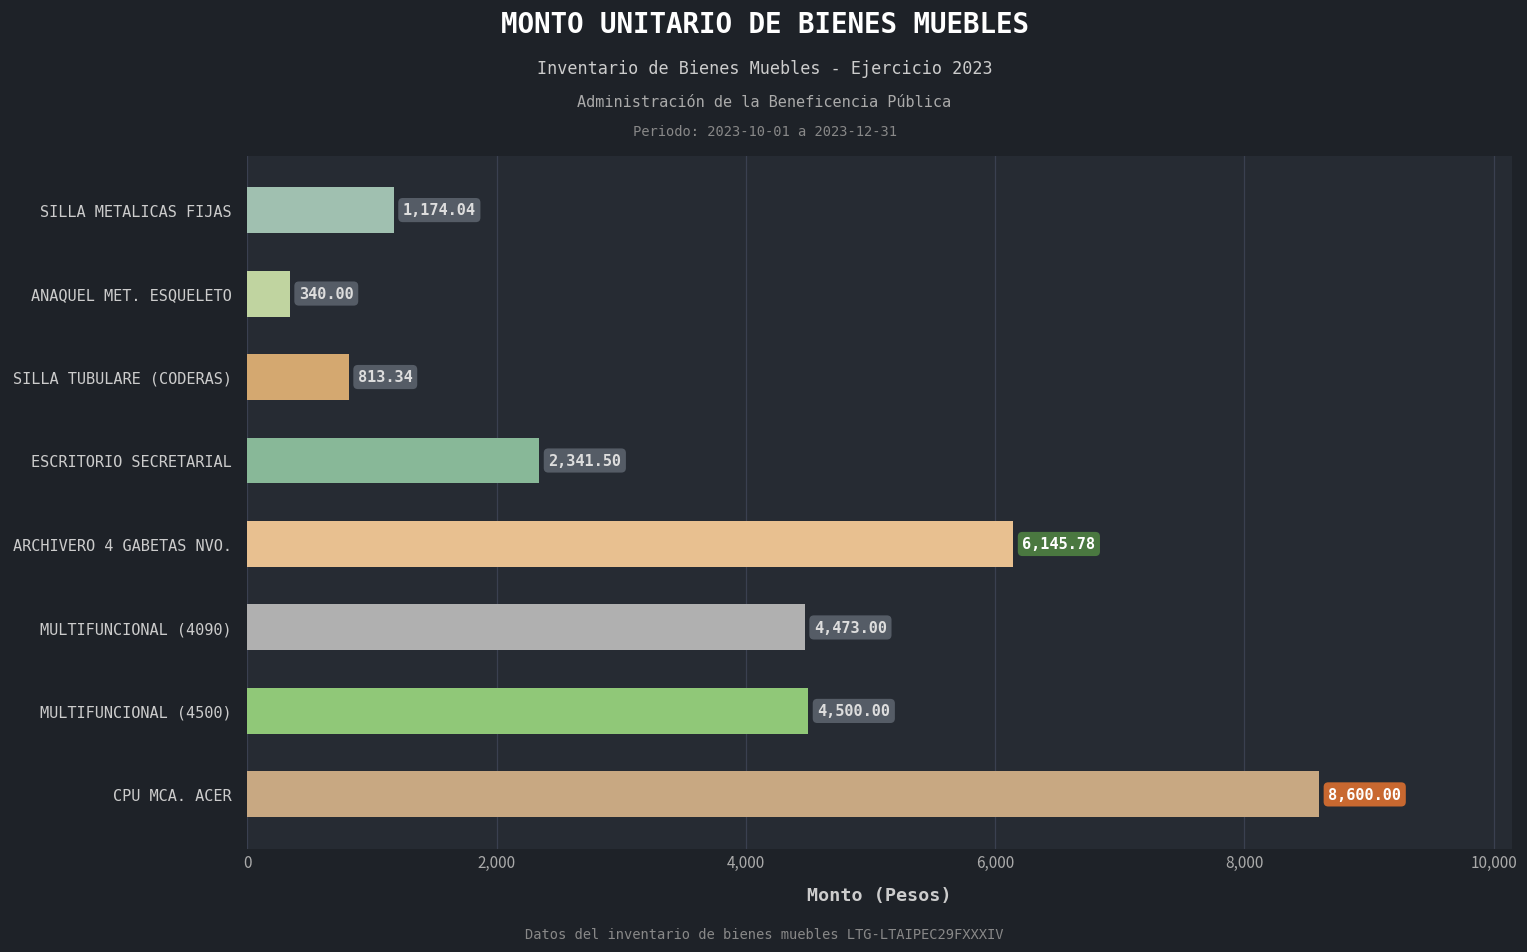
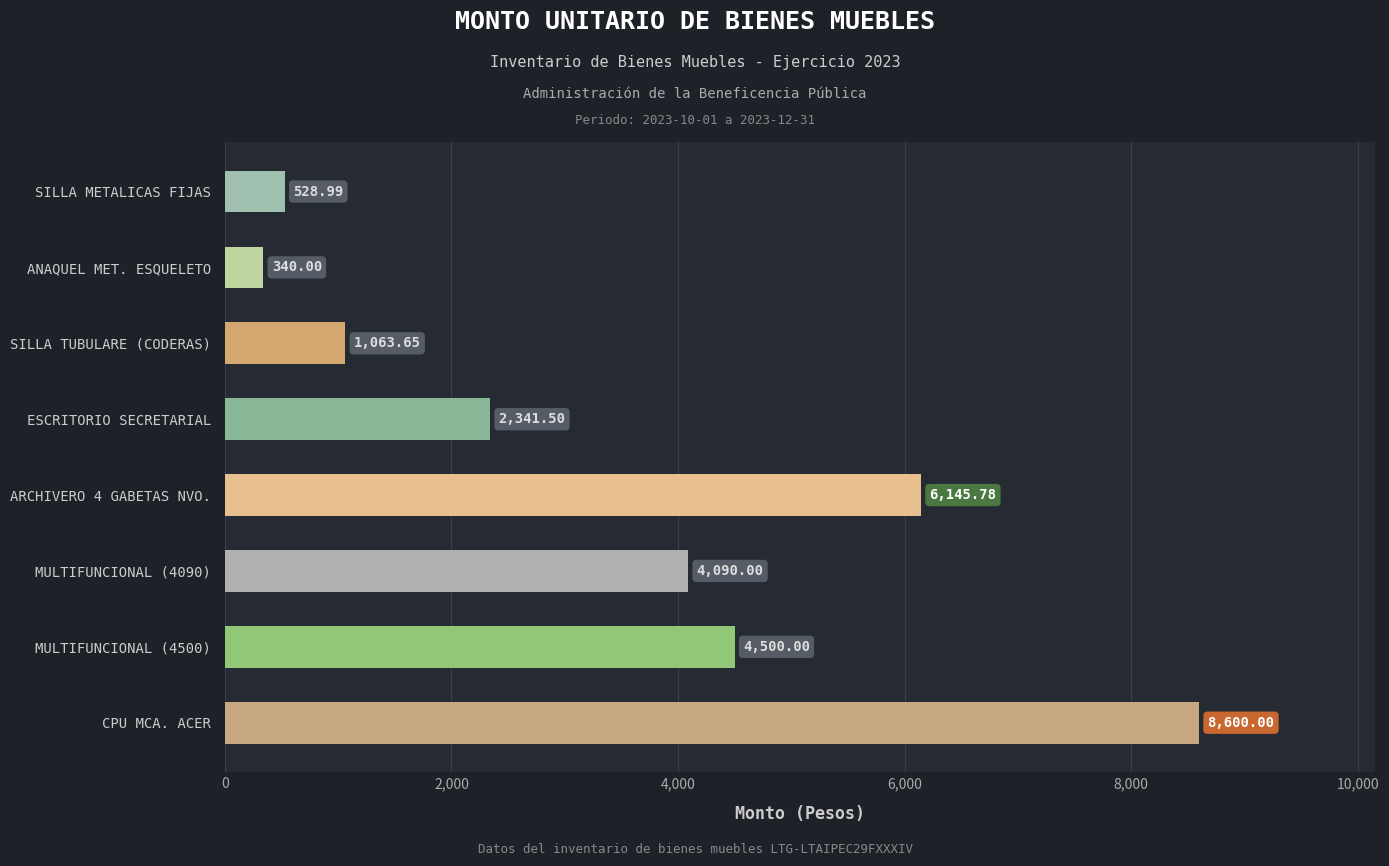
SILLA METALICAS FIJAS: 1,174.04 -> 528.99
SILLA TUBULARE (CODERAS): 813.34 -> 1,063.65
MULTIFUNCIONAL (4090): 4,473.00 -> 4,090.00
